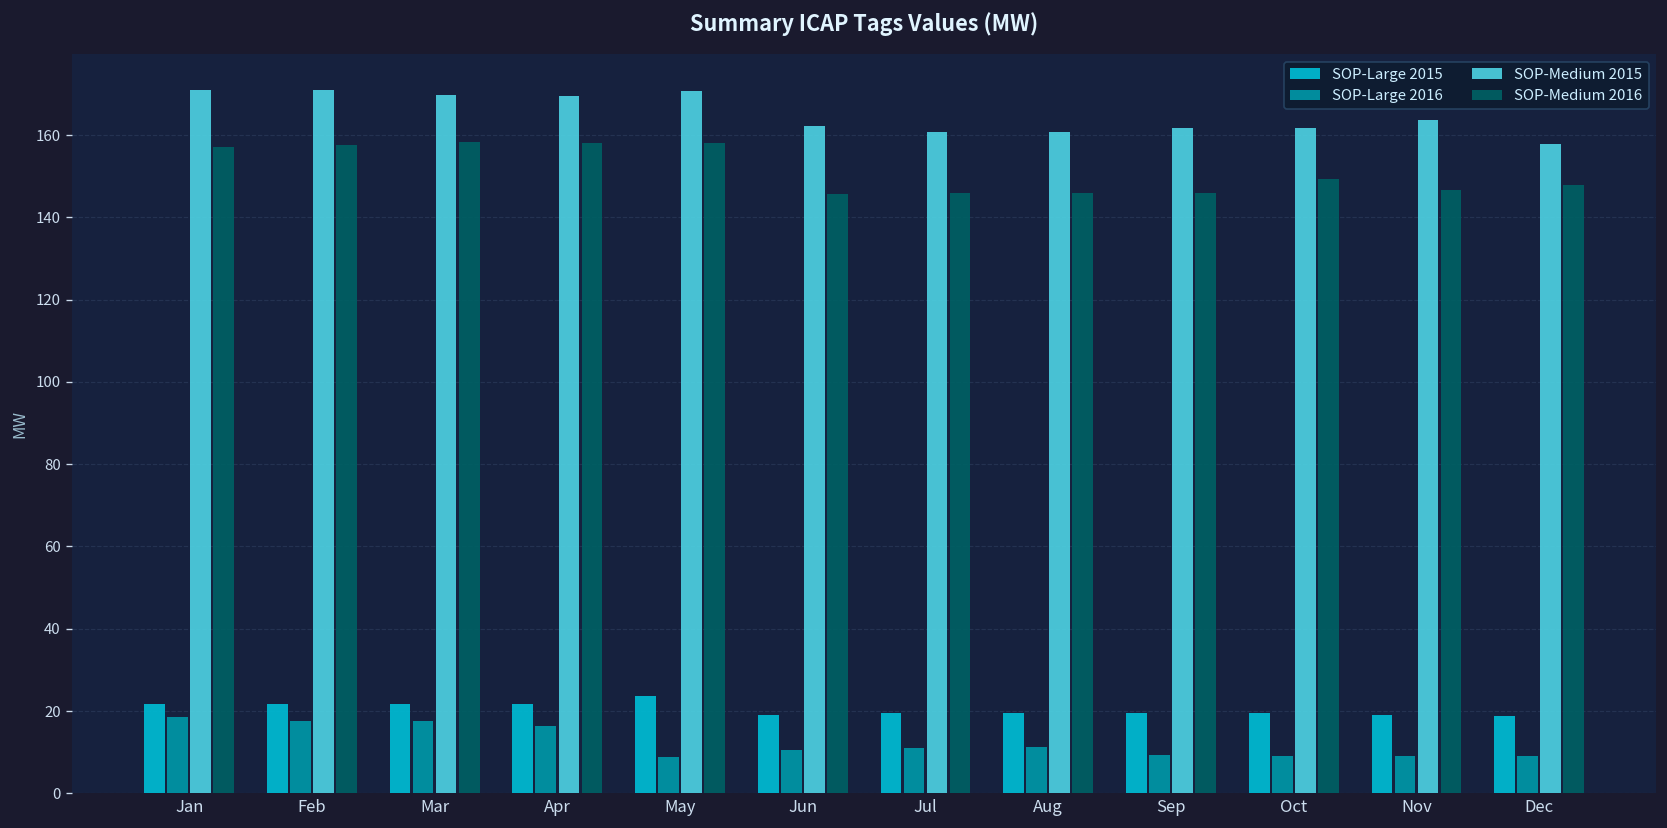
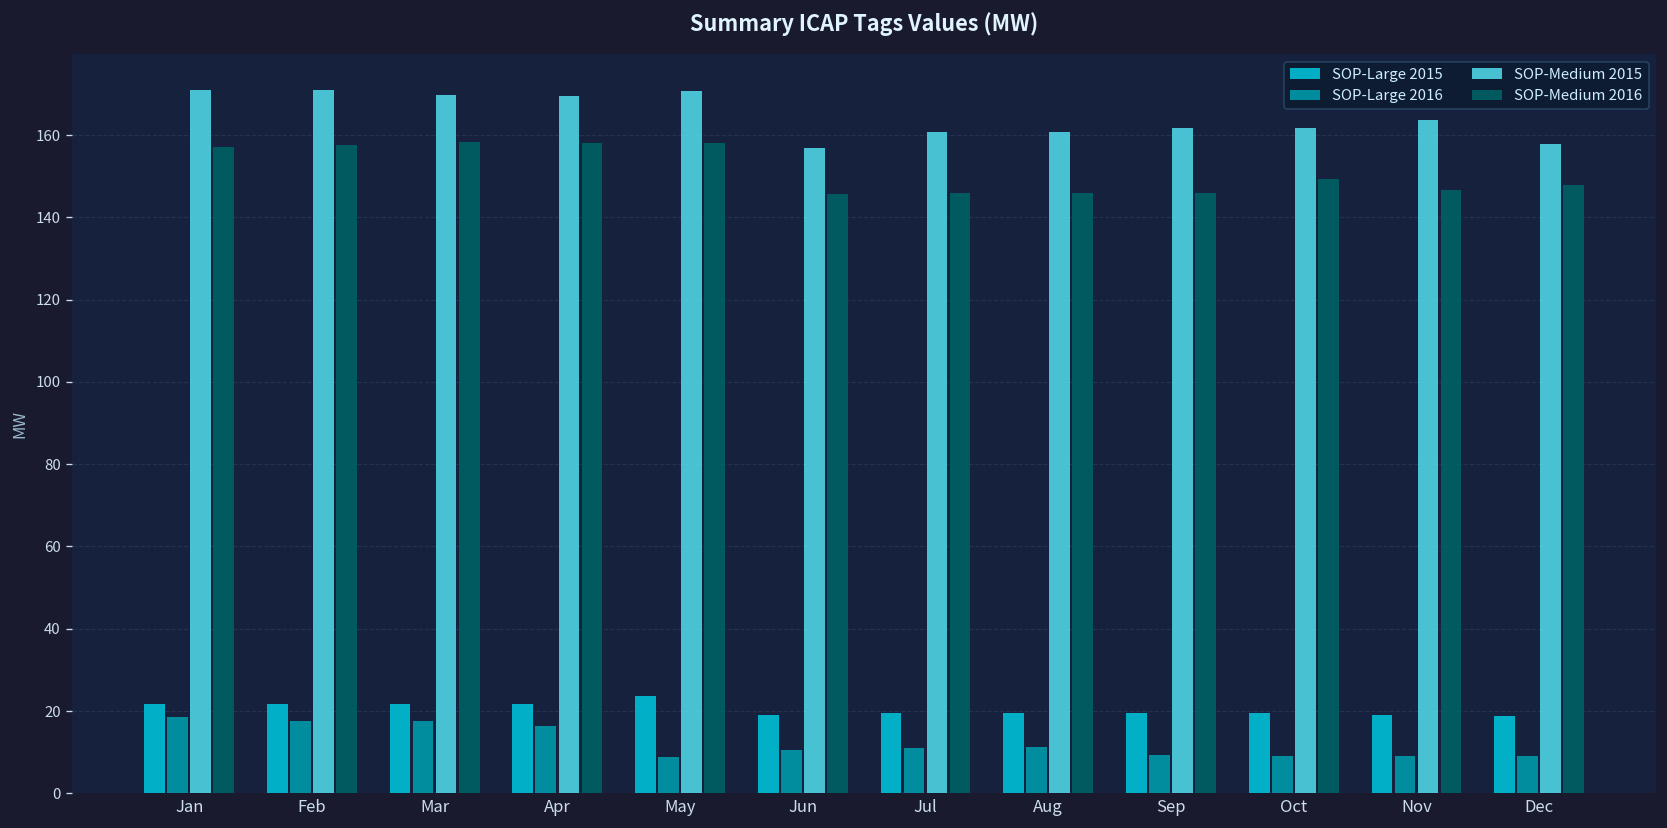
SOP-Medium 2015, Jun: 162 -> 157
